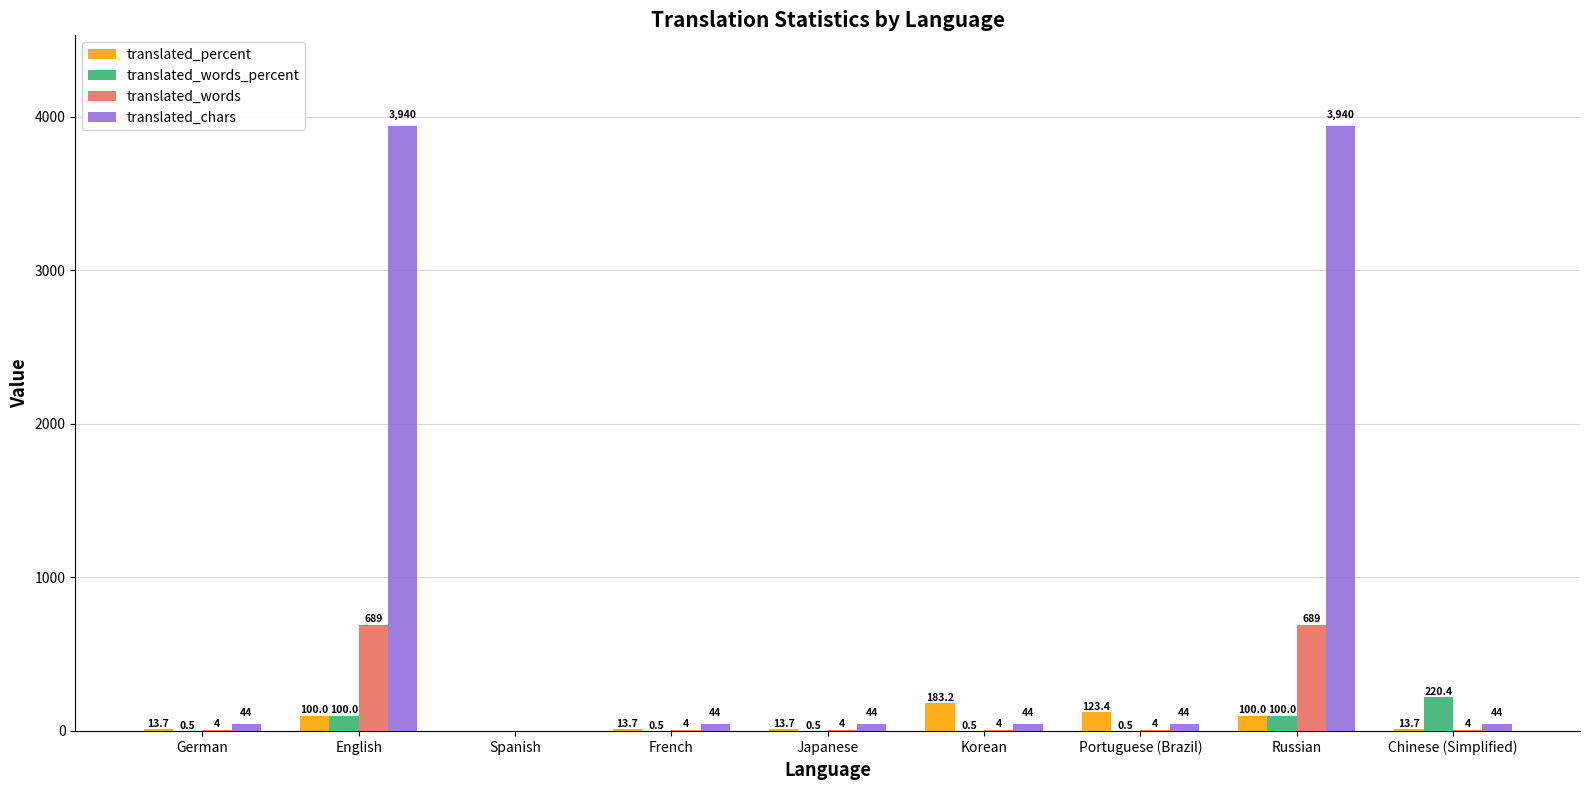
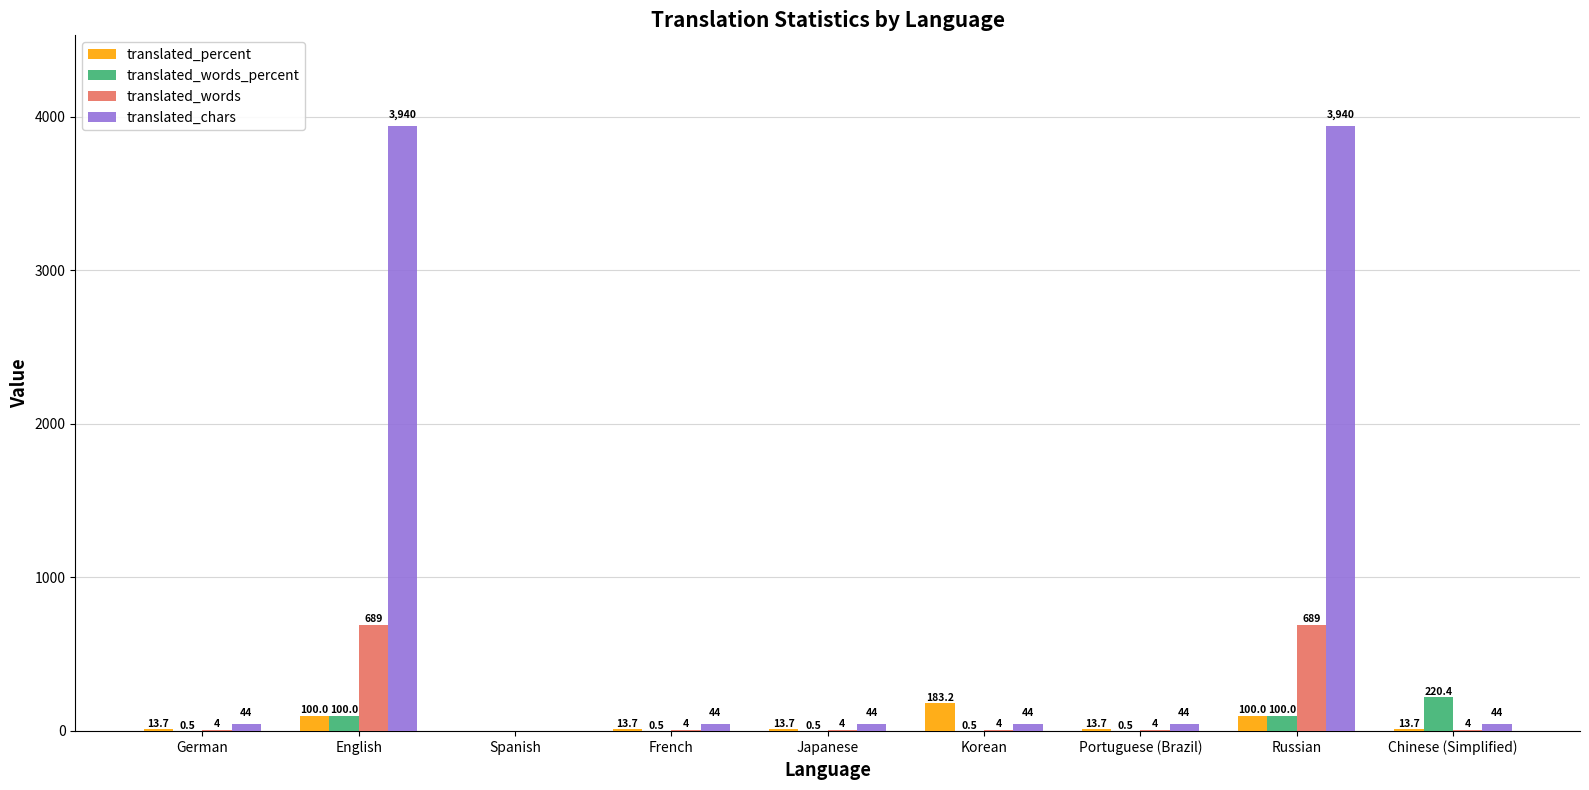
translated_percent, Portuguese (Brazil): 123.4 -> 13.7
